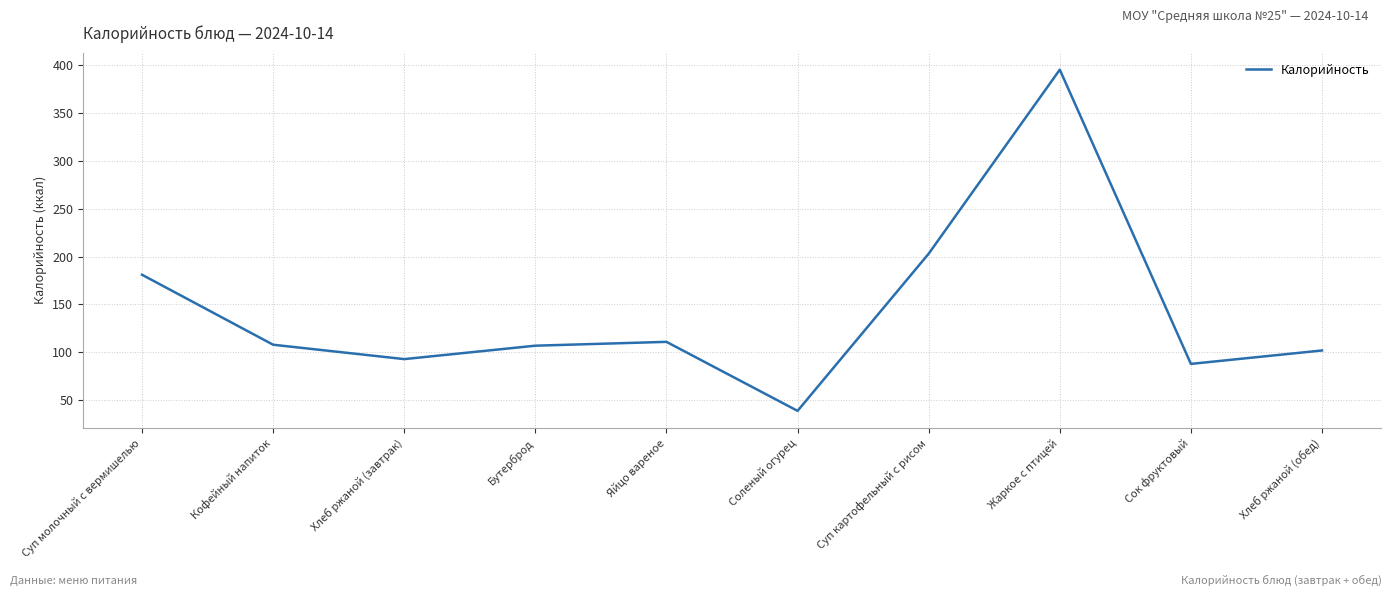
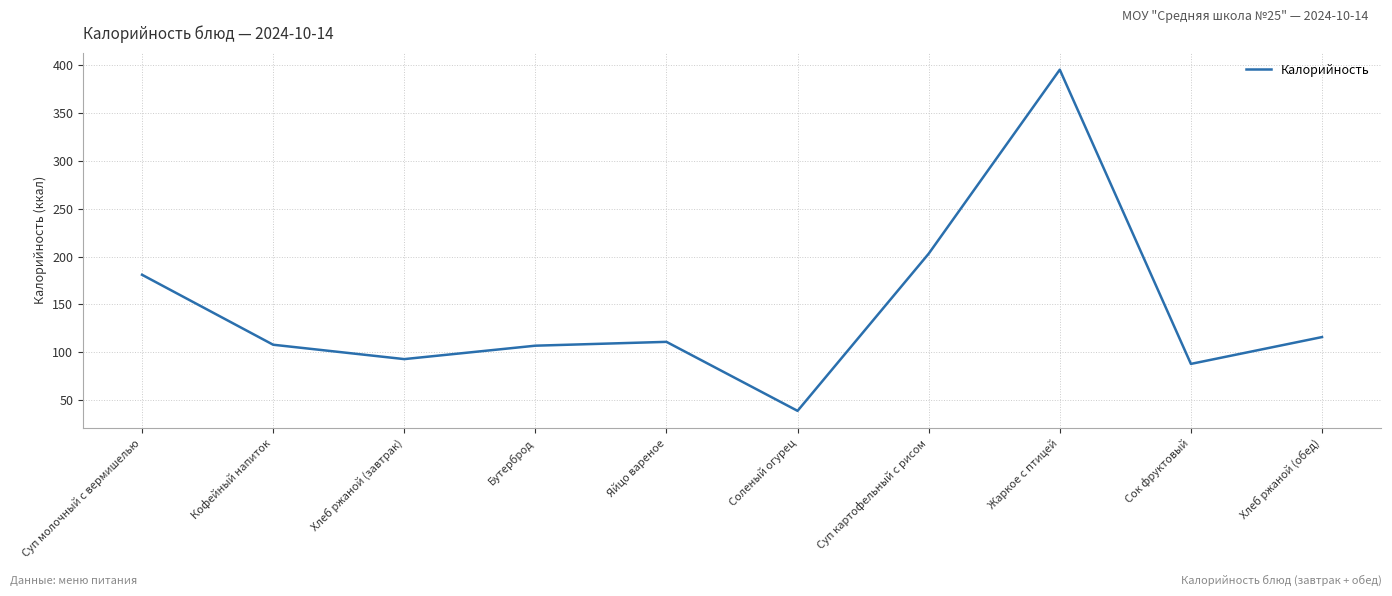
Хлеб ржаной (обед): 100 -> 120
